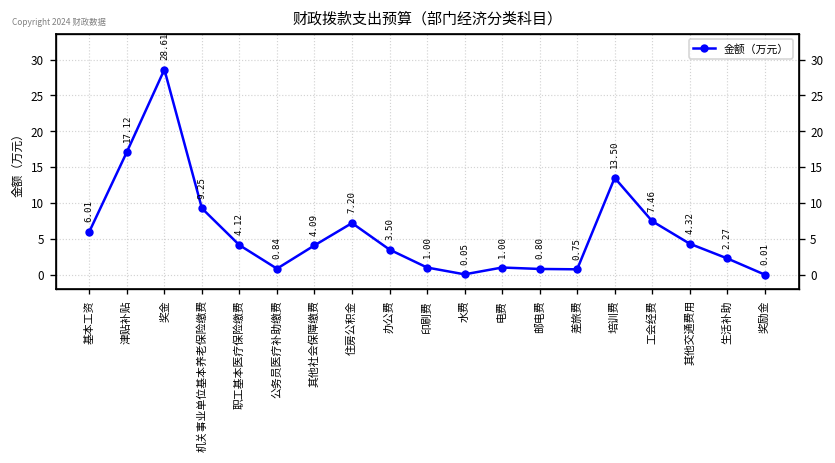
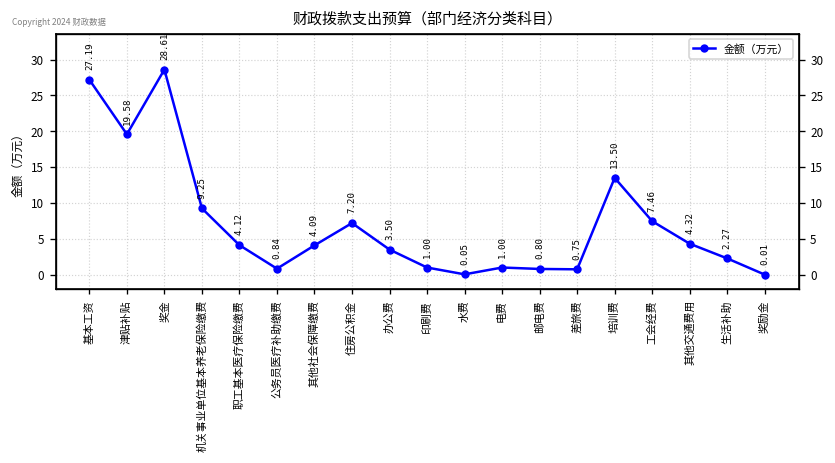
基本工资: 6.01 -> 27.19
津贴补贴: 17.12 -> 19.58
